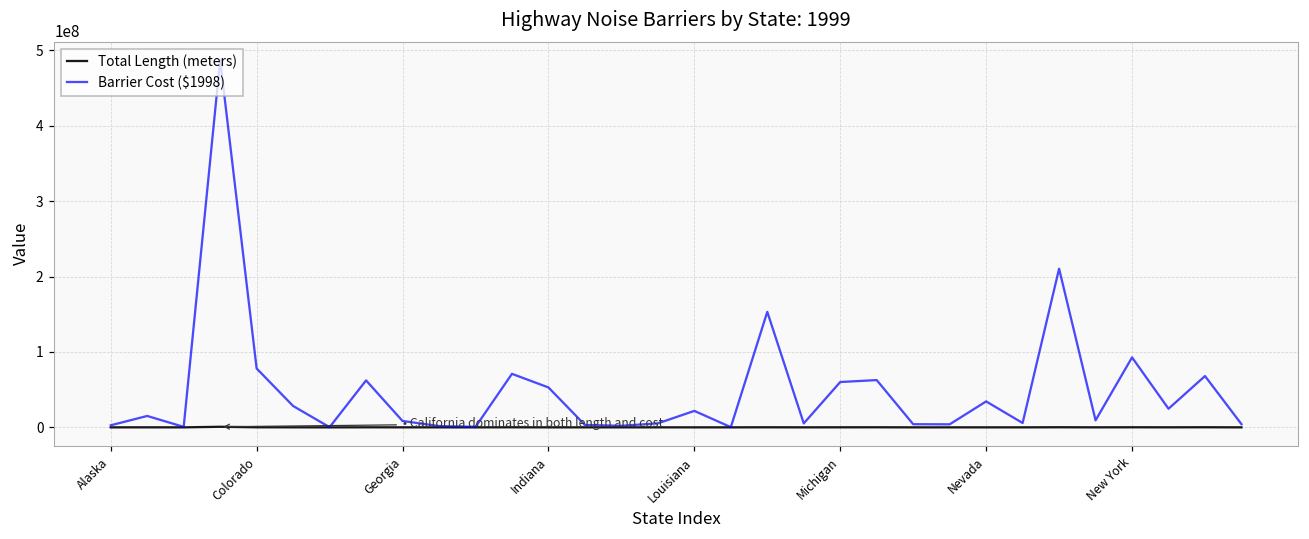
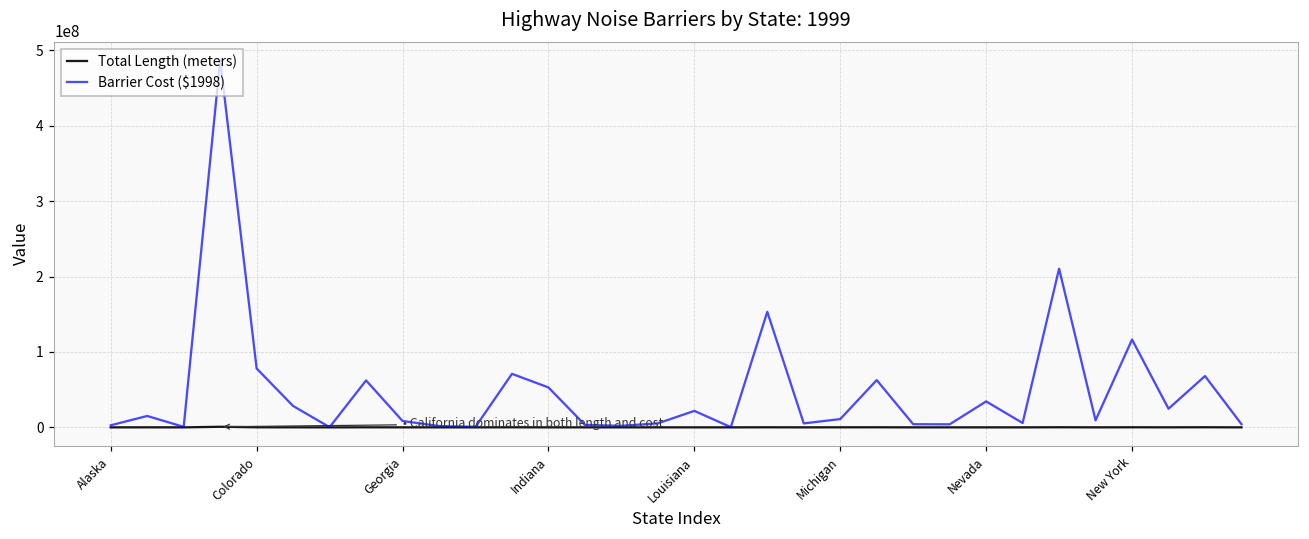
Barrier Cost ($1998), Michigan: 60000000 -> 10000000
Barrier Cost ($1998), New York: 90000000 -> 120000000
